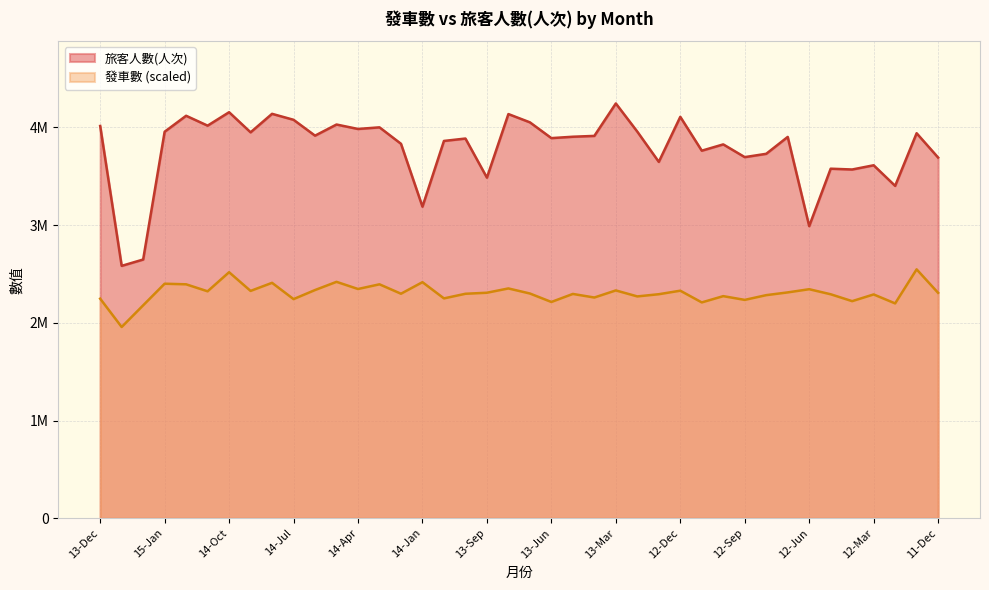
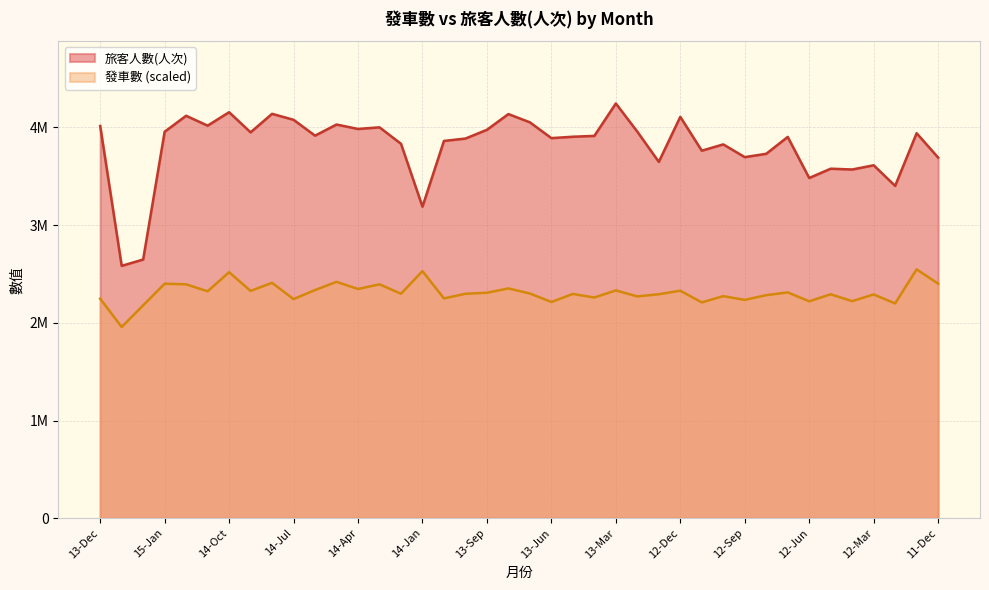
發車數 (scaled), 14-Jan: 2400000 -> 2500000
旅客人數(人次), 13-Sep: 3500000 -> 4000000
旅客人數(人次), 12-Jun: 3000000 -> 3500000
發車數 (scaled), 12-Jun: 2300000 -> 2200000
發車數 (scaled), 11-Dec: 2300000 -> 2400000
